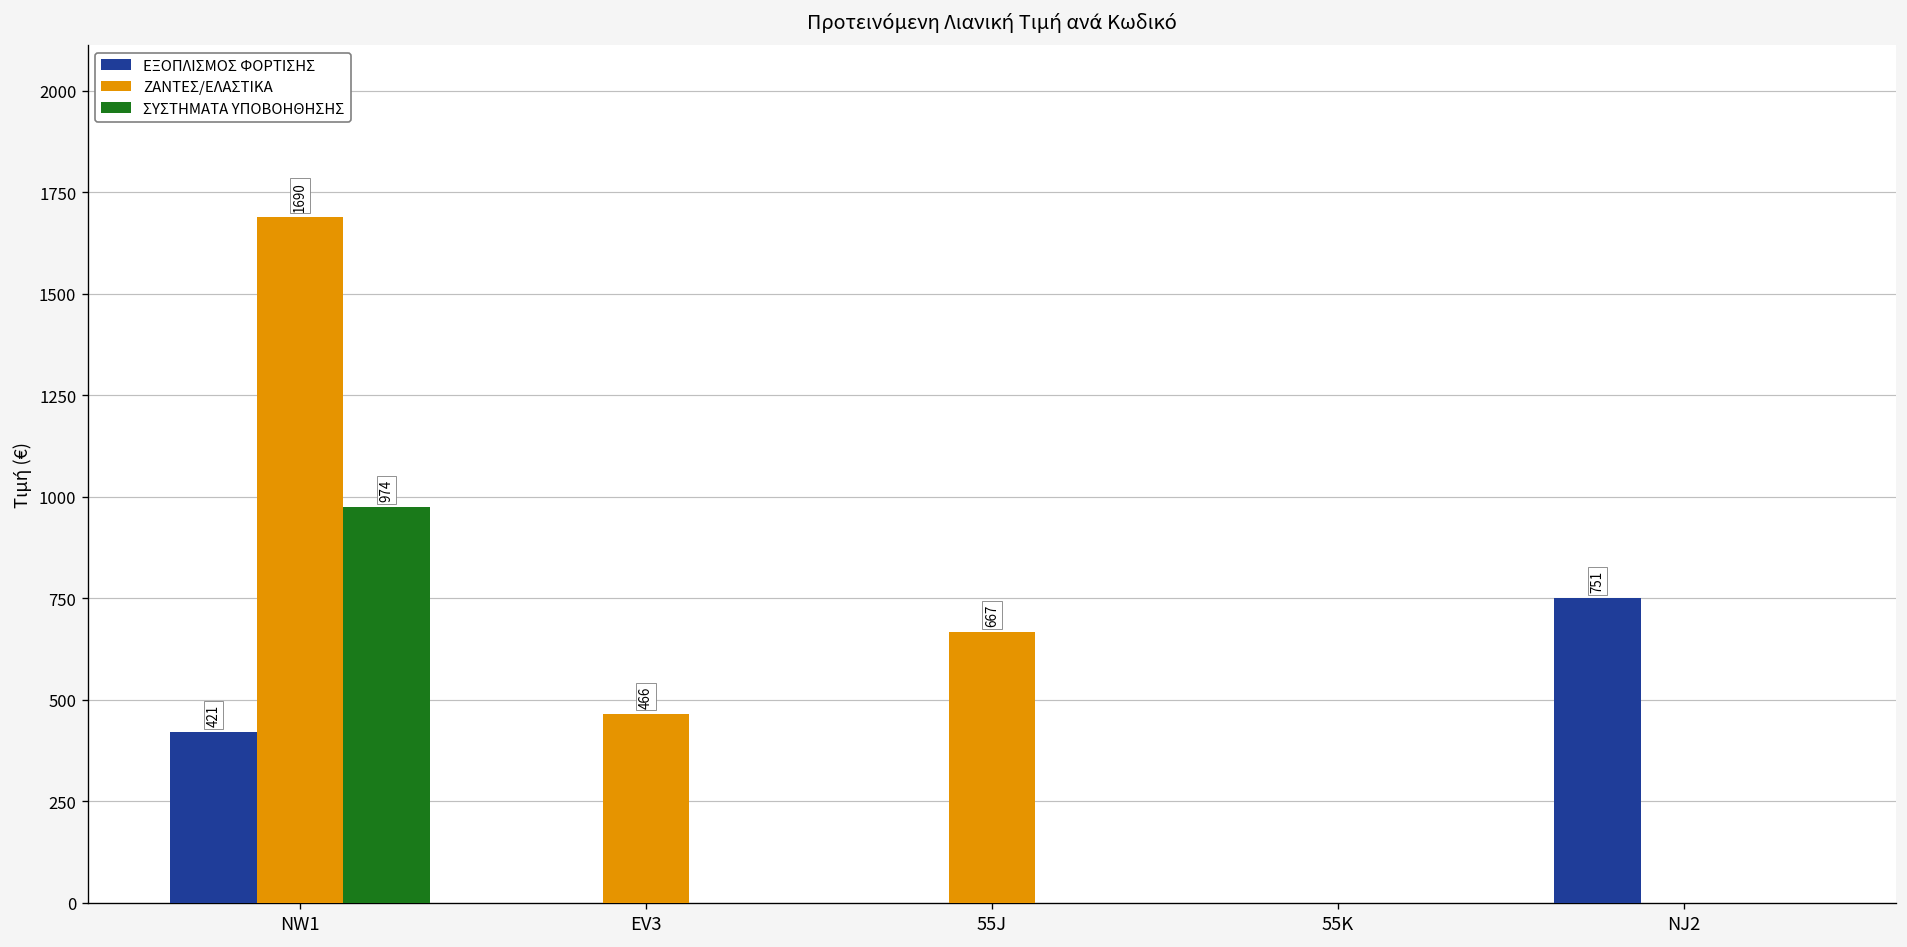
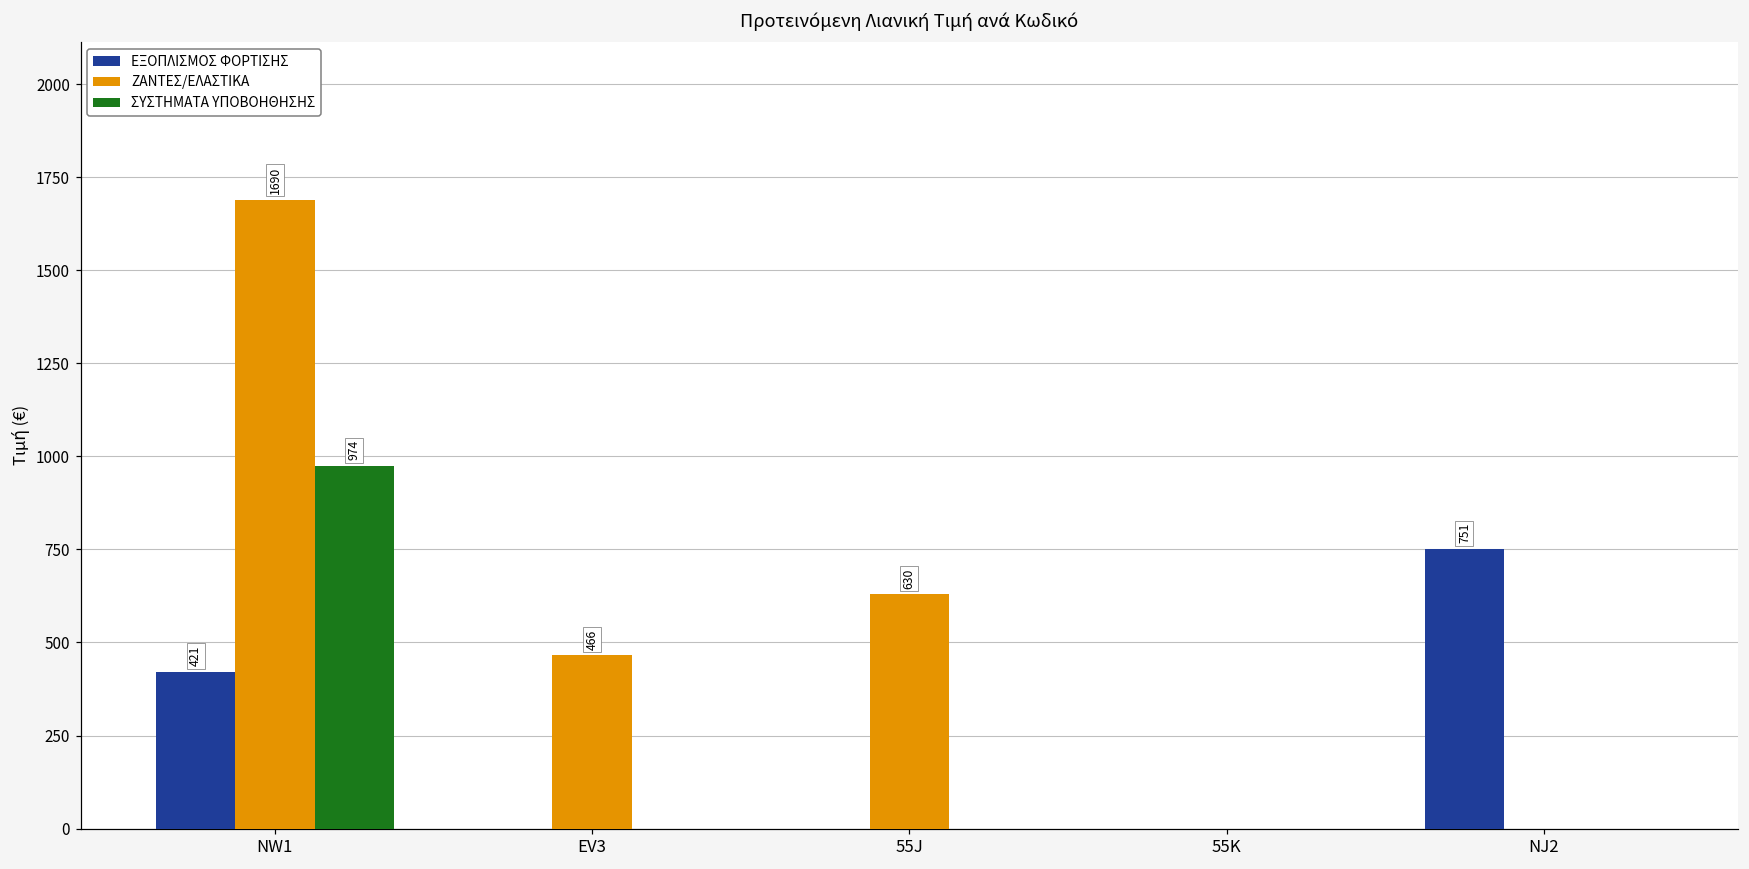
ΖΑΝΤΕΣ/ΕΛΑΣΤΙΚΑ, 55J: 667 -> 630
